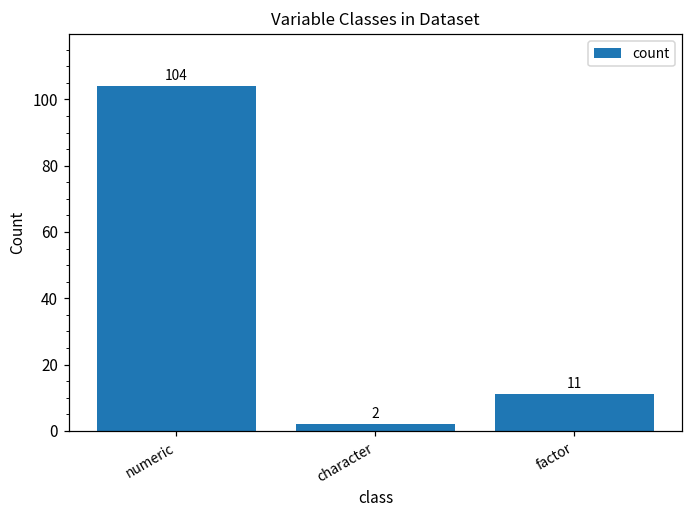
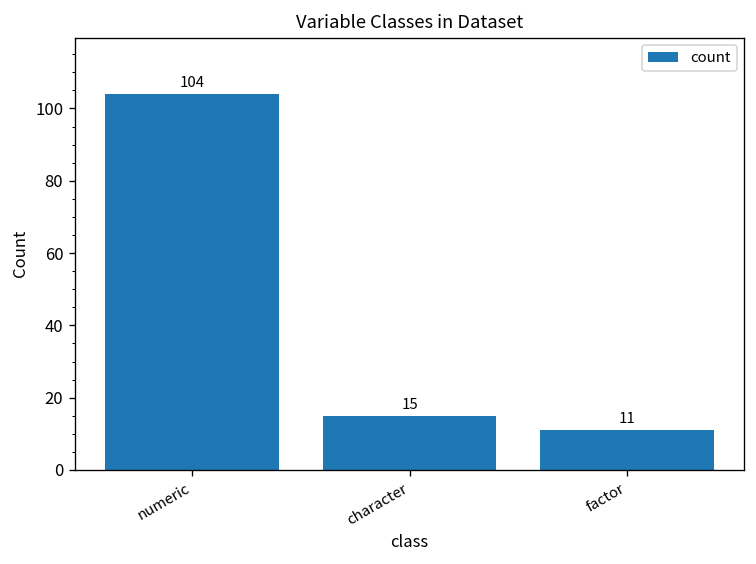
character: 2 -> 15
